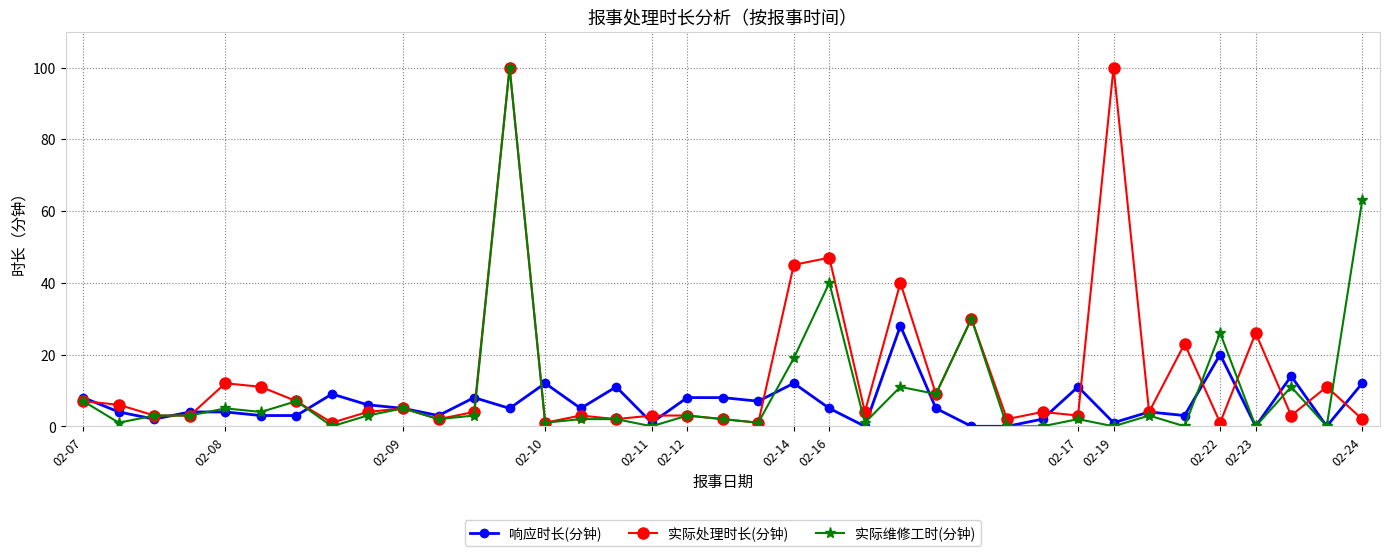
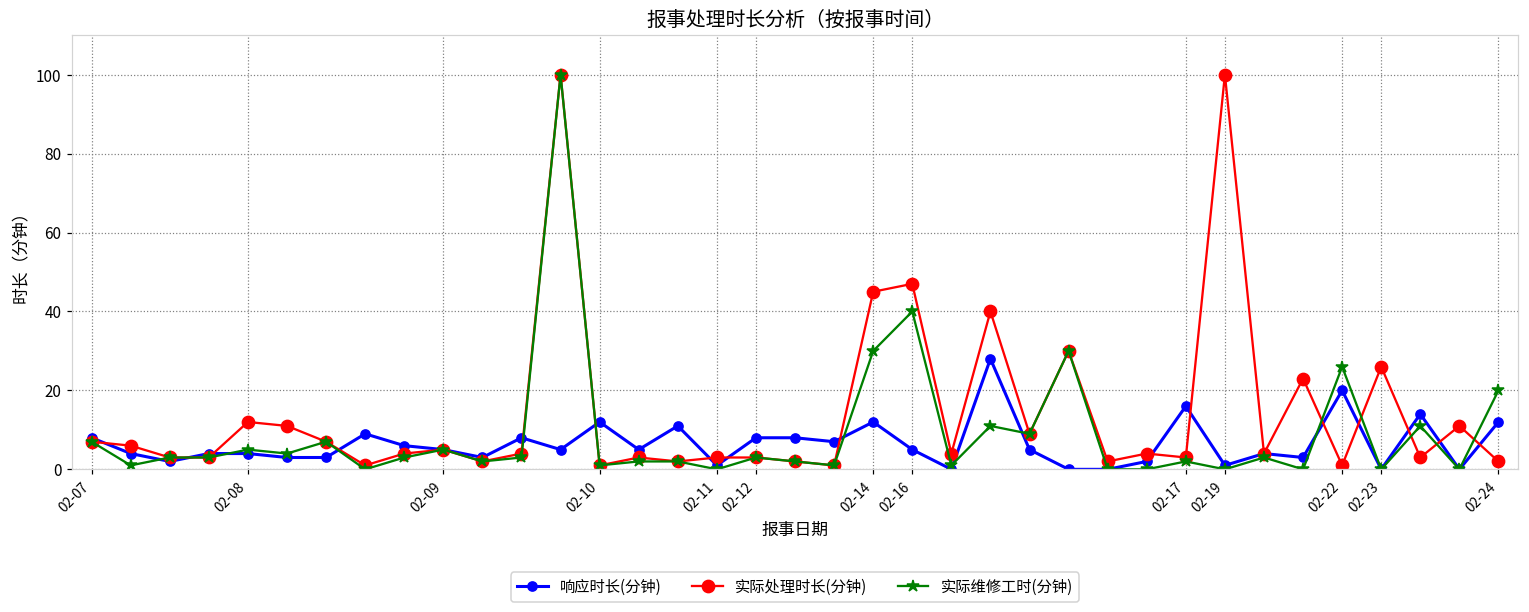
实际维修工时(分钟), 02-14: 19 -> 30
响应时长(分钟), 02-17: 11 -> 16
实际维修工时(分钟), 02-24: 63 -> 20
